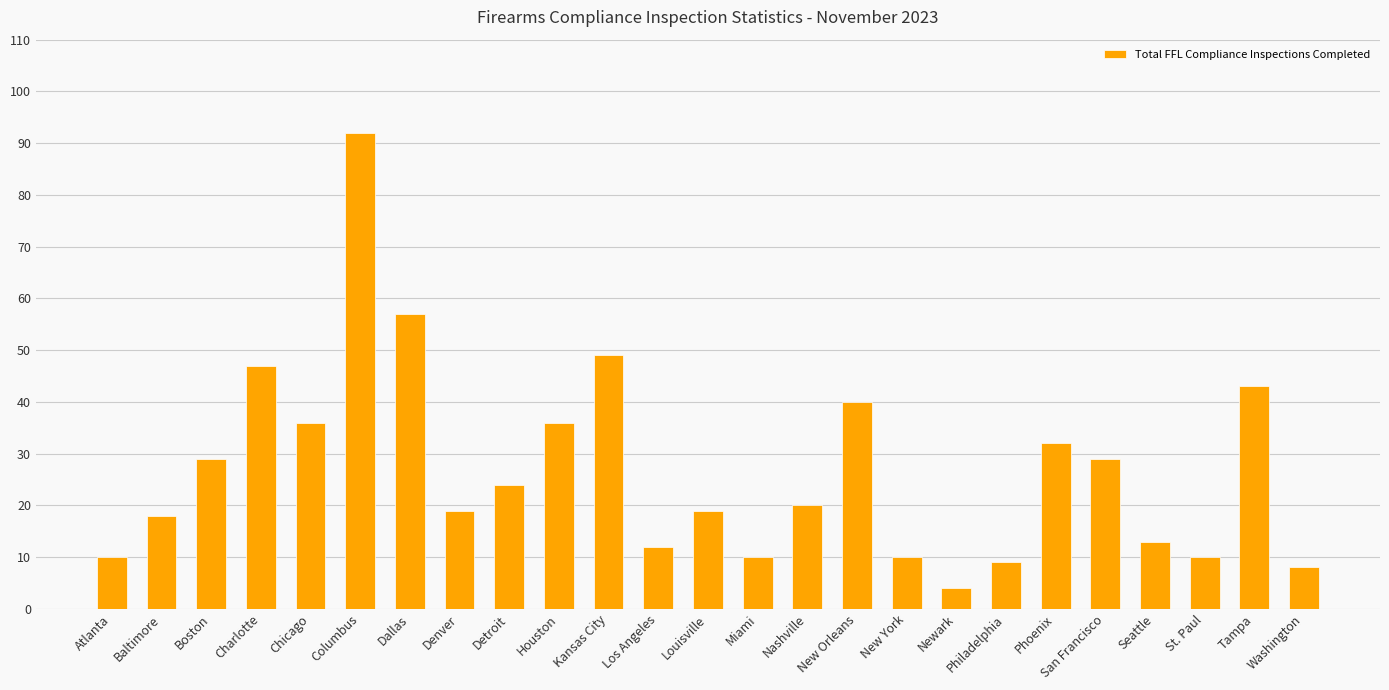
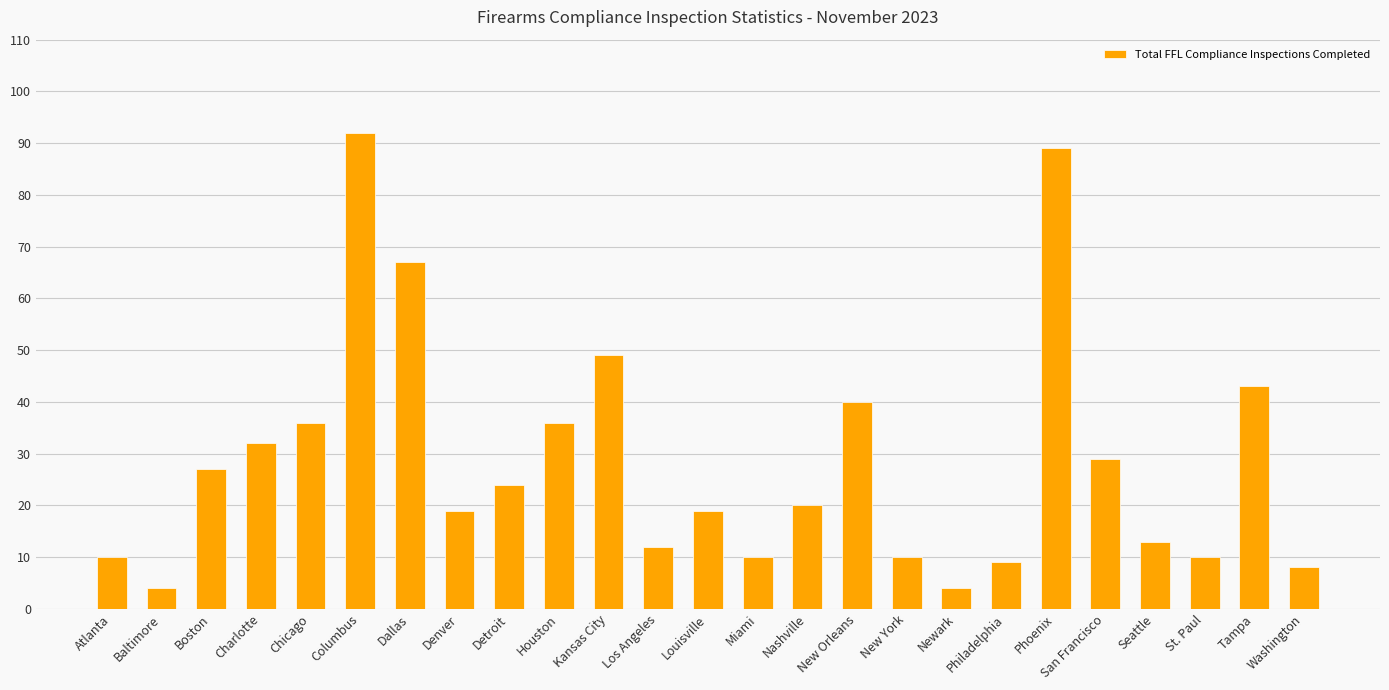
Baltimore: 18 -> 4
Boston: 29 -> 27
Charlotte: 47 -> 32
Dallas: 57 -> 67
Phoenix: 32 -> 89
